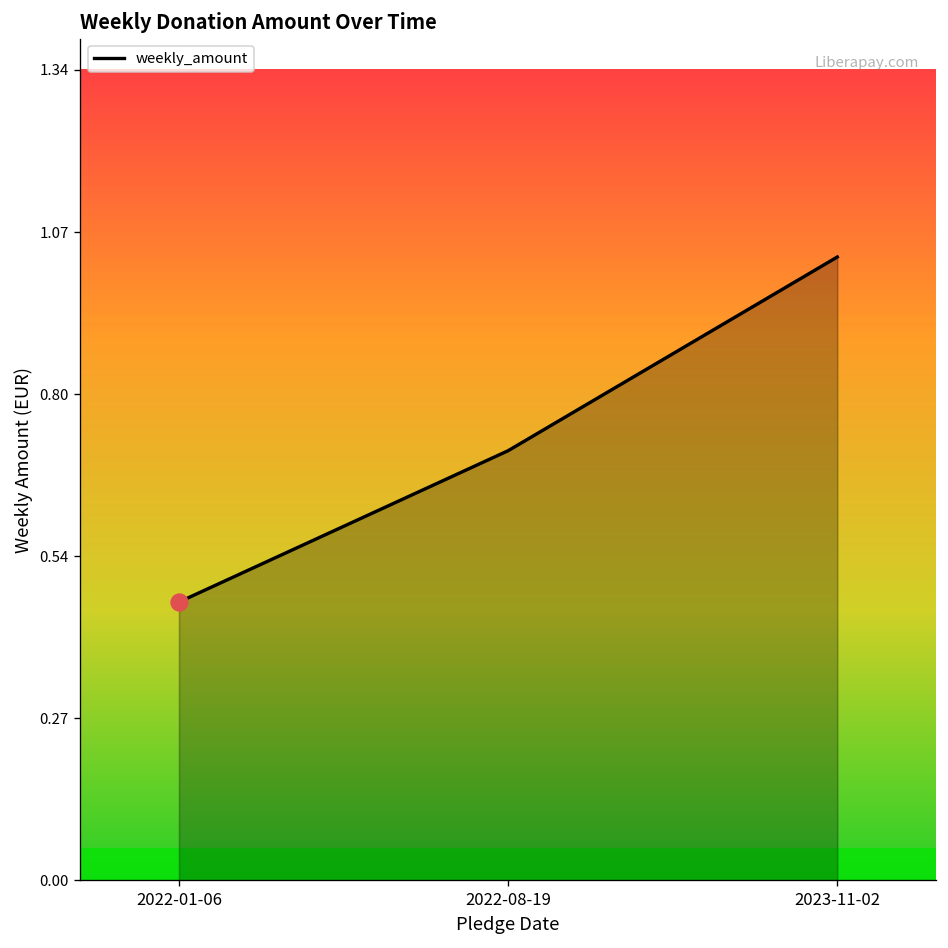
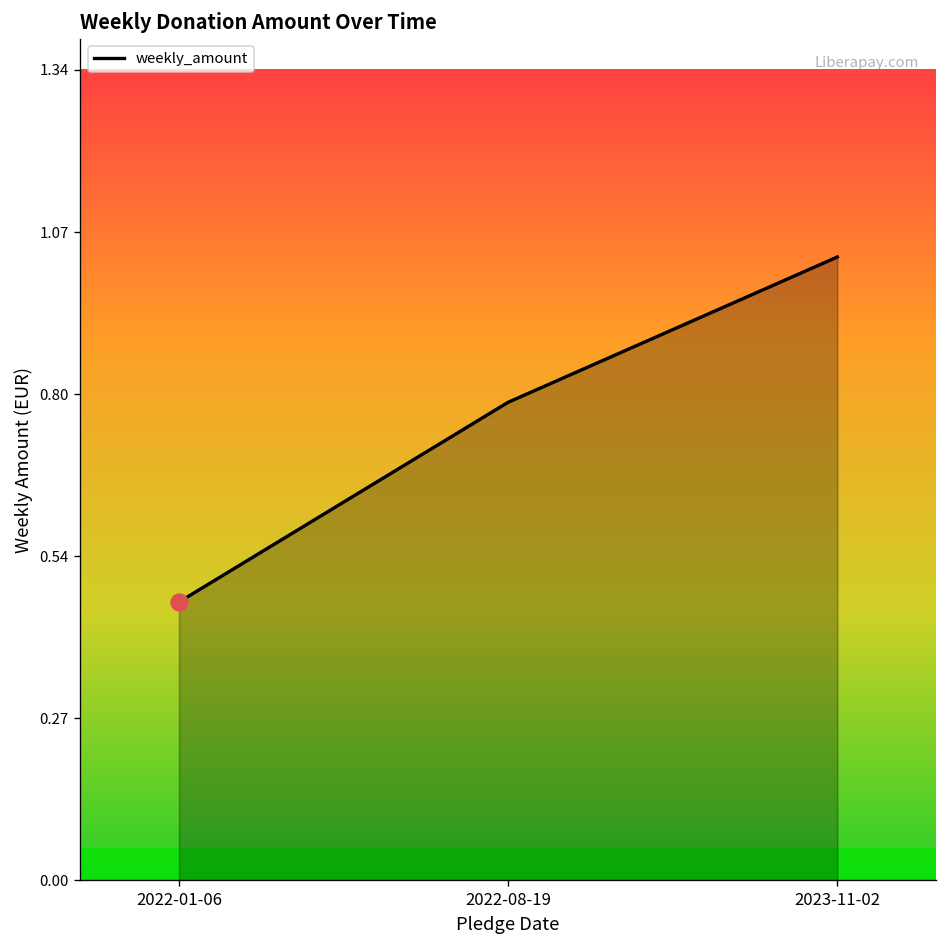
weekly_amount, 2022-08-19: 0.71 -> 0.79
